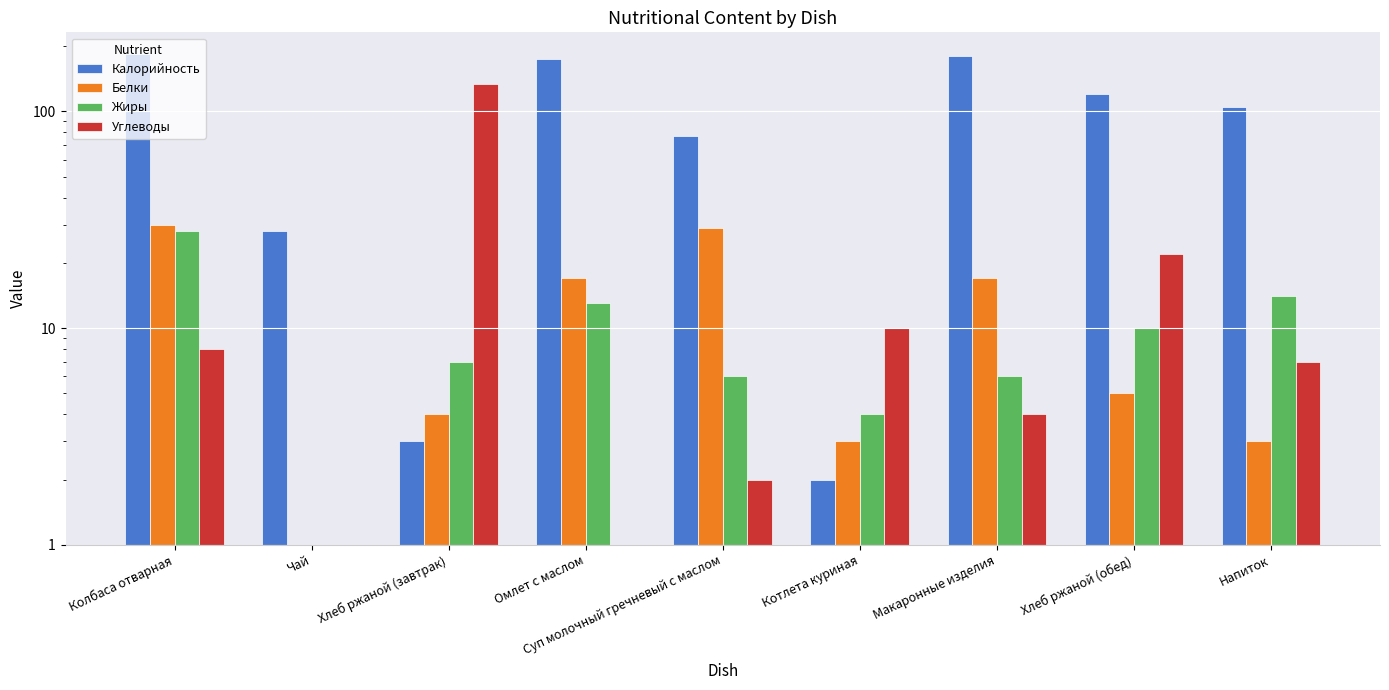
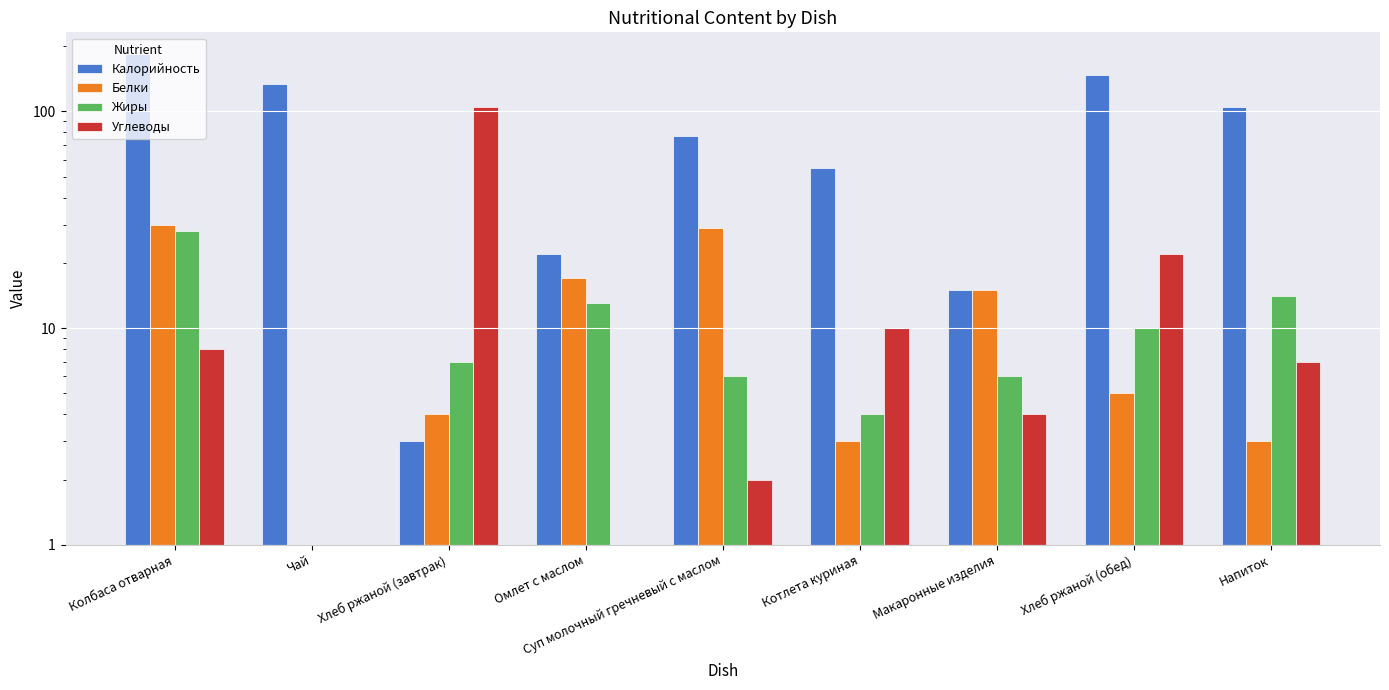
Калорийность, Чай: 28 -> 130
Углеводы, Хлеб ржаной (завтрак): 130 -> 110
Калорийность, Омлет с маслом: 170 -> 22
Калорийность, Котлета куриная: 2 -> 55
Калорийность, Макаронные изделия: 180 -> 15
Белки, Макаронные изделия: 17 -> 15
Калорийность, Хлеб ржаной (обед): 120 -> 150
